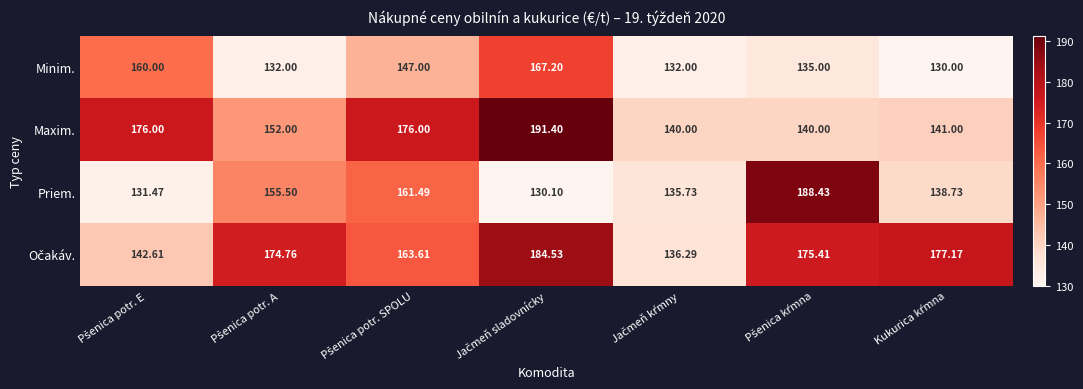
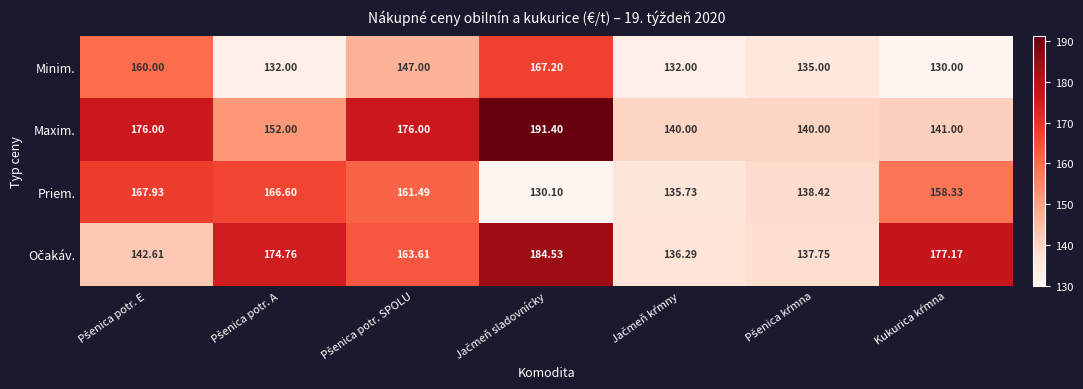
Priem., Pšenica potr. E: 131.47 -> 167.93
Priem., Pšenica potr. A: 155.50 -> 166.60
Priem., Pšenica kŕmna: 188.43 -> 138.42
Priem., Kukurica kŕmna: 138.73 -> 158.33
Očakáv., Pšenica kŕmna: 175.41 -> 137.75
